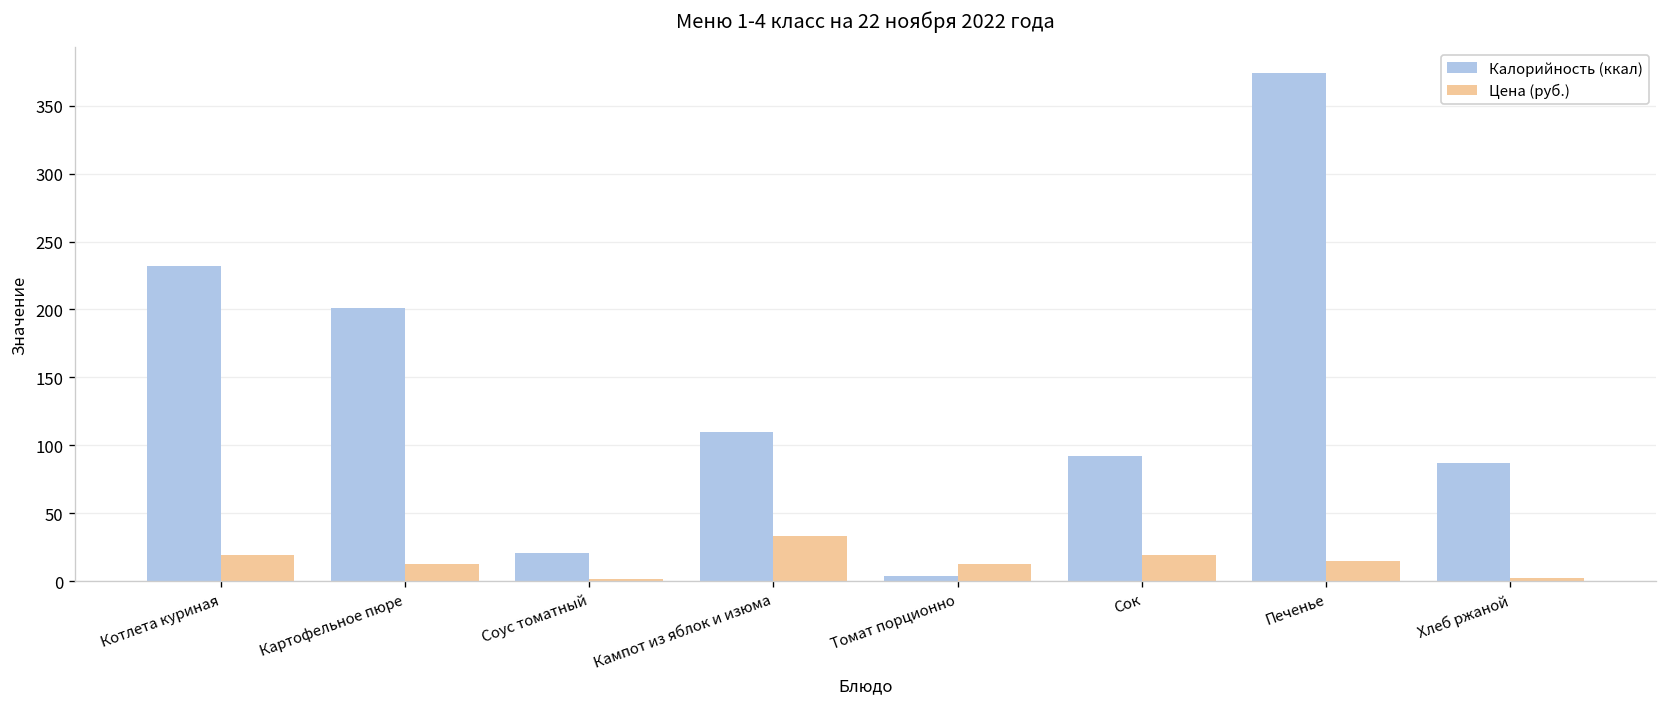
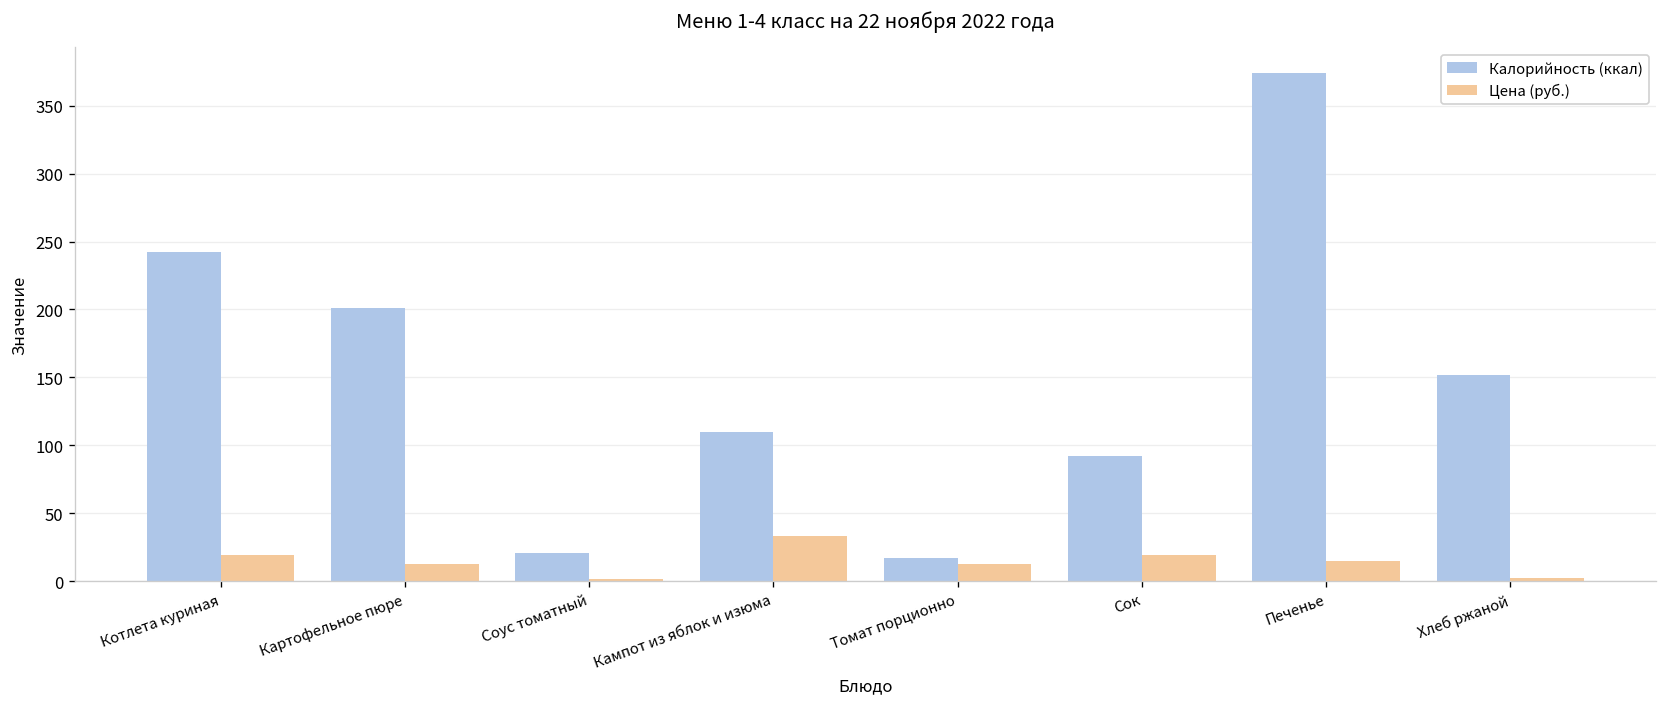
Калорийность (ккал), Котлета куриная: 232 -> 242
Калорийность (ккал), Томат порционно: 4 -> 17
Калорийность (ккал), Хлеб ржаной: 87 -> 152
